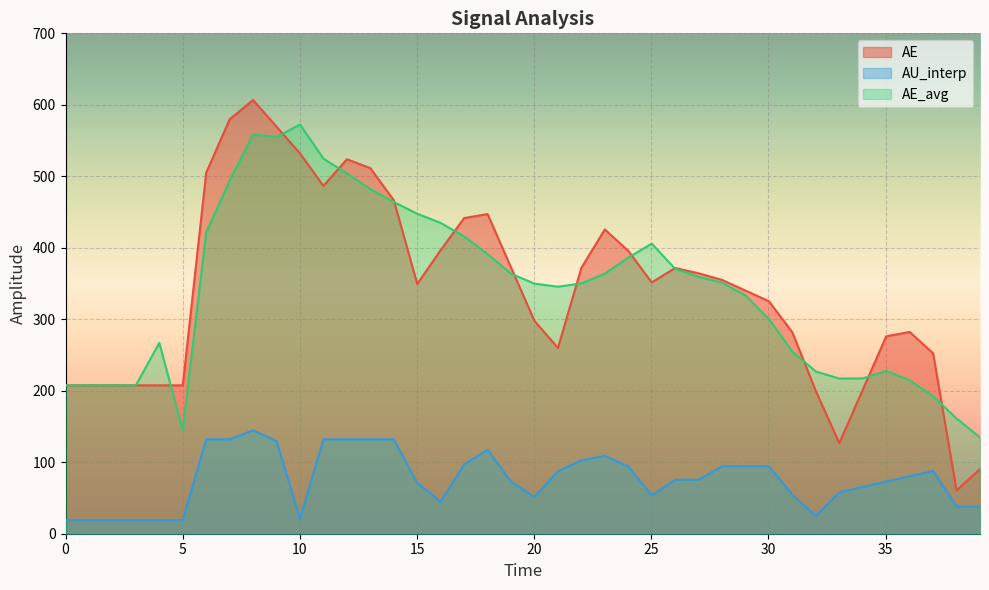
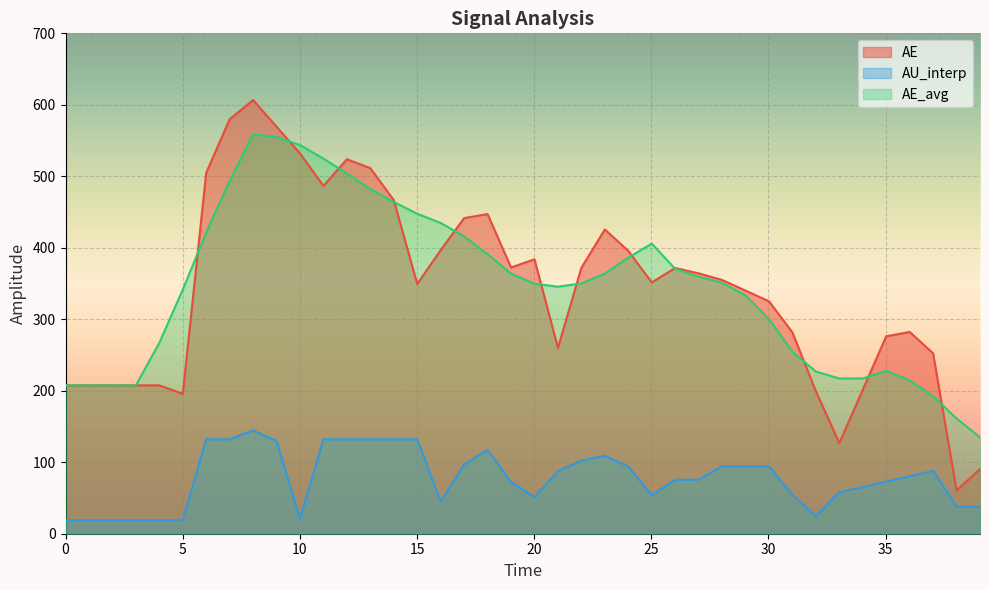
AE, 5: 210 -> 200
AE_avg, 5: 140 -> 340
AE_avg, 10: 570 -> 540
AU_interp, 15: 70 -> 130
AE, 20: 300 -> 380
